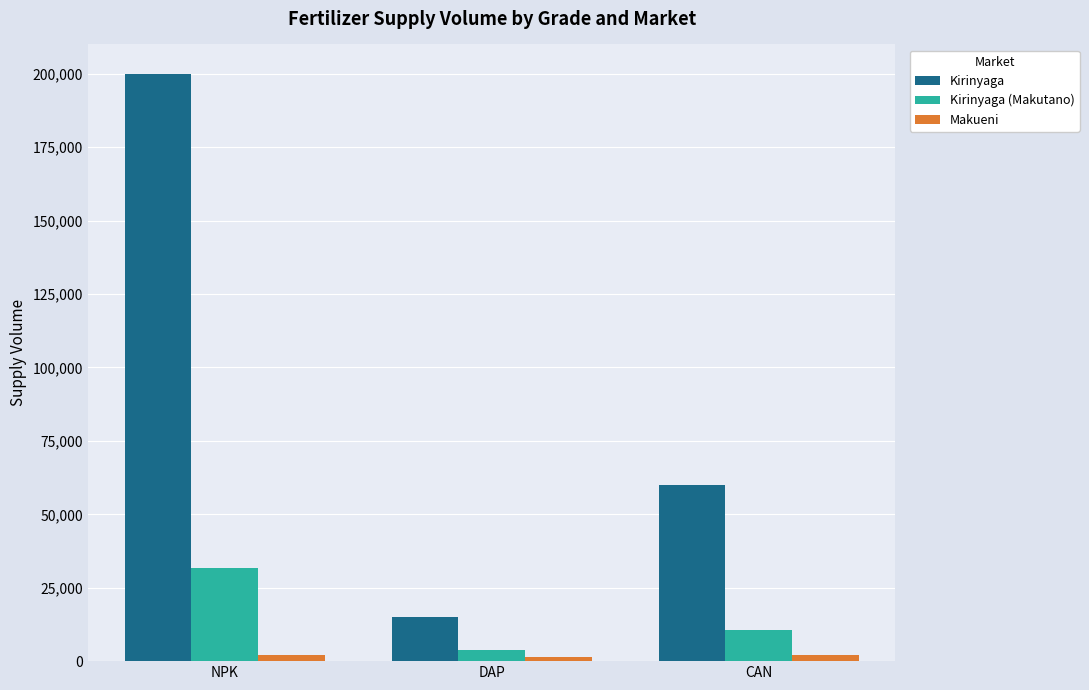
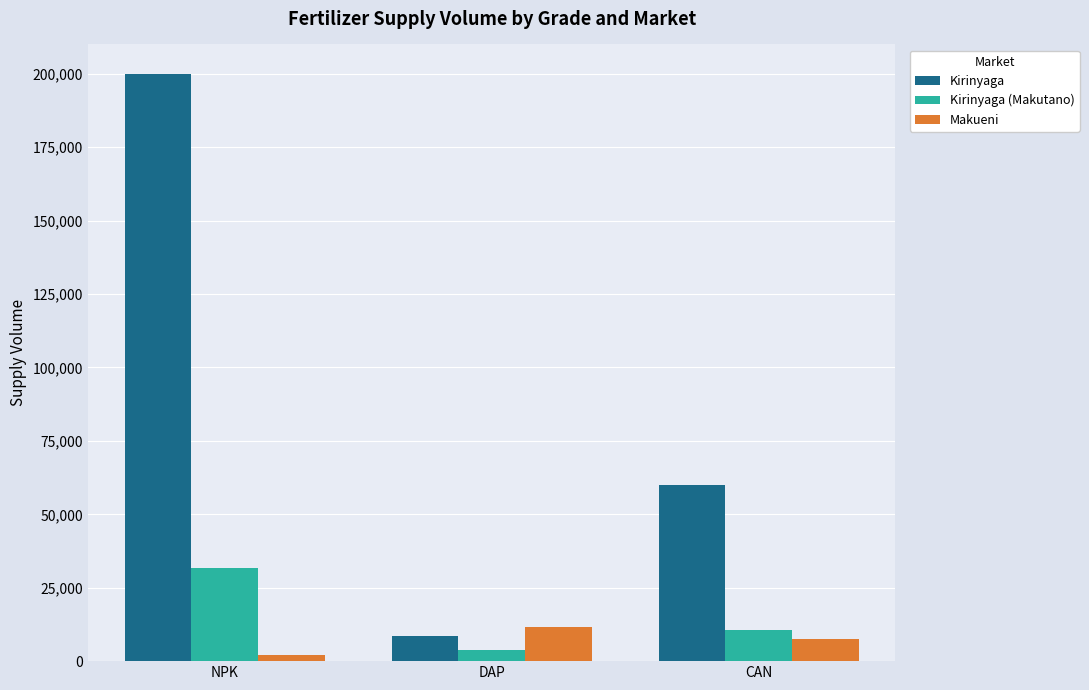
Kirinyaga, DAP: 15,000 -> 8,000
Makueni, DAP: 2,000 -> 12,000
Makueni, CAN: 2,000 -> 8,000
